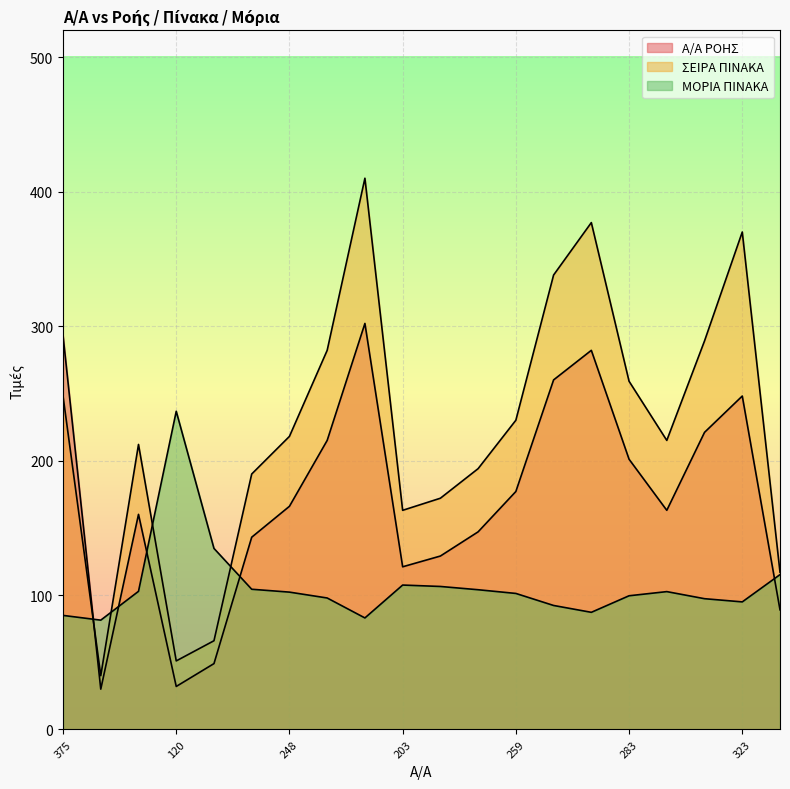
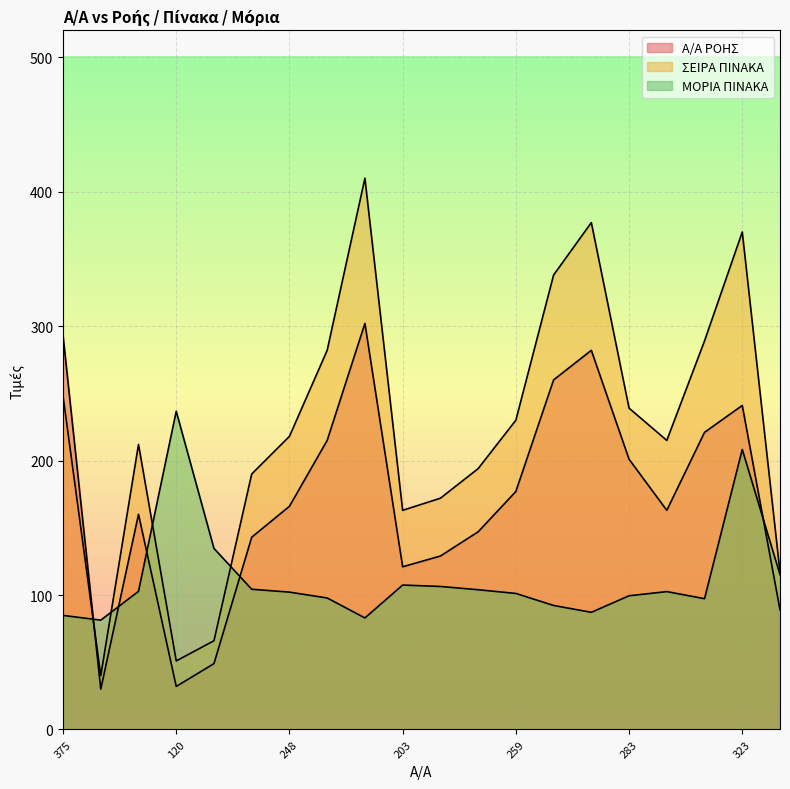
ΣΕΙΡΑ ΠΙΝΑΚΑ, 283: 259 -> 239
Α/Α ΡΟΗΣ, 323: 248 -> 241
ΜΟΡΙΑ ΠΙΝΑΚΑ, 323: 95 -> 208
